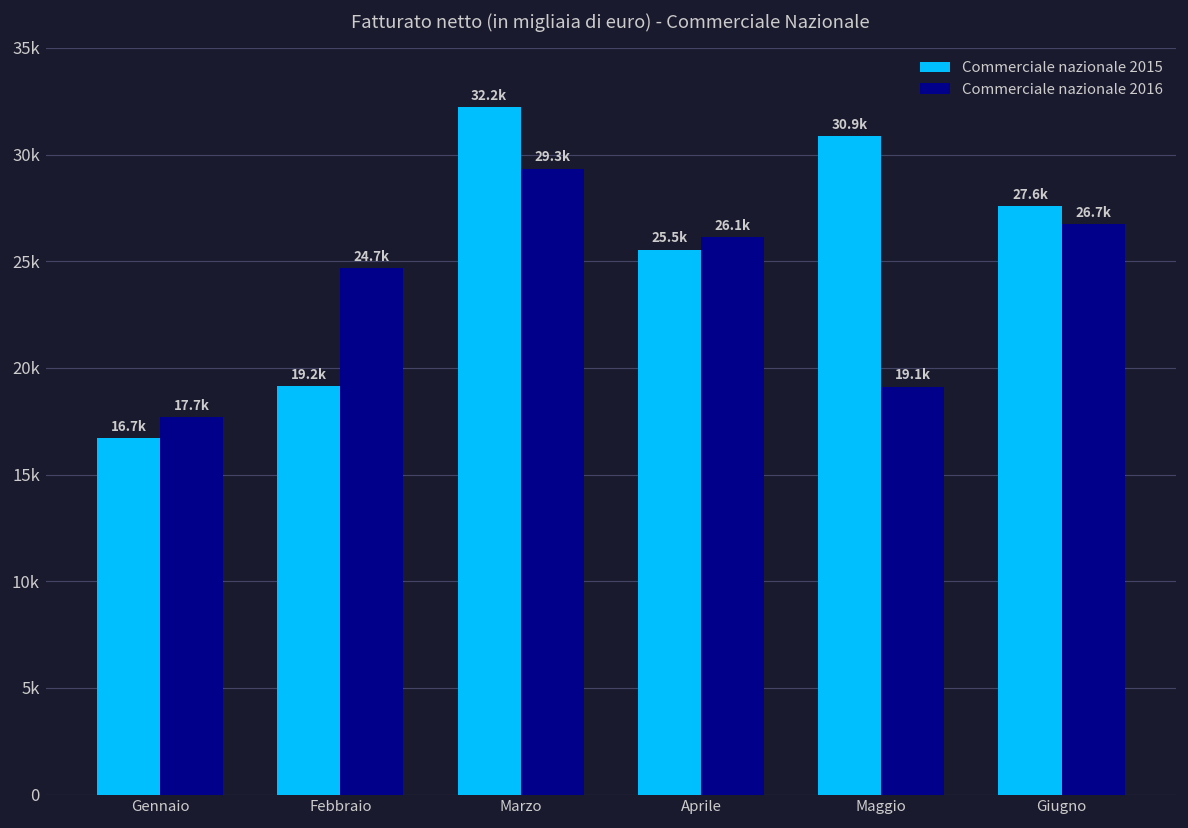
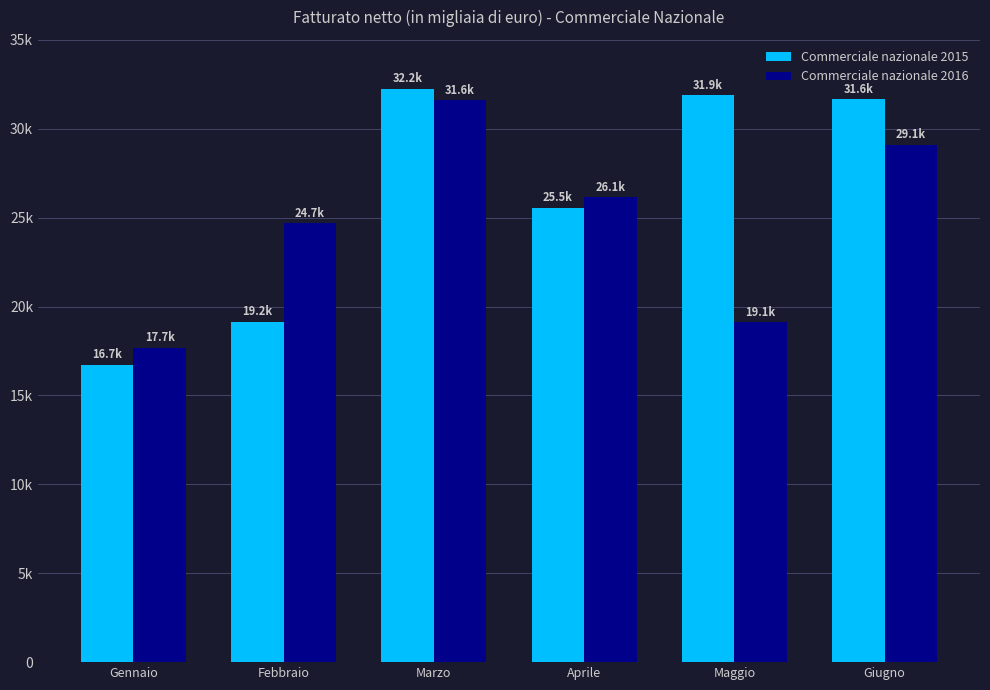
Commerciale nazionale 2016, Marzo: 29.3k -> 31.6k
Commerciale nazionale 2015, Maggio: 30.9k -> 31.9k
Commerciale nazionale 2015, Giugno: 27.6k -> 31.6k
Commerciale nazionale 2016, Giugno: 26.7k -> 29.1k
